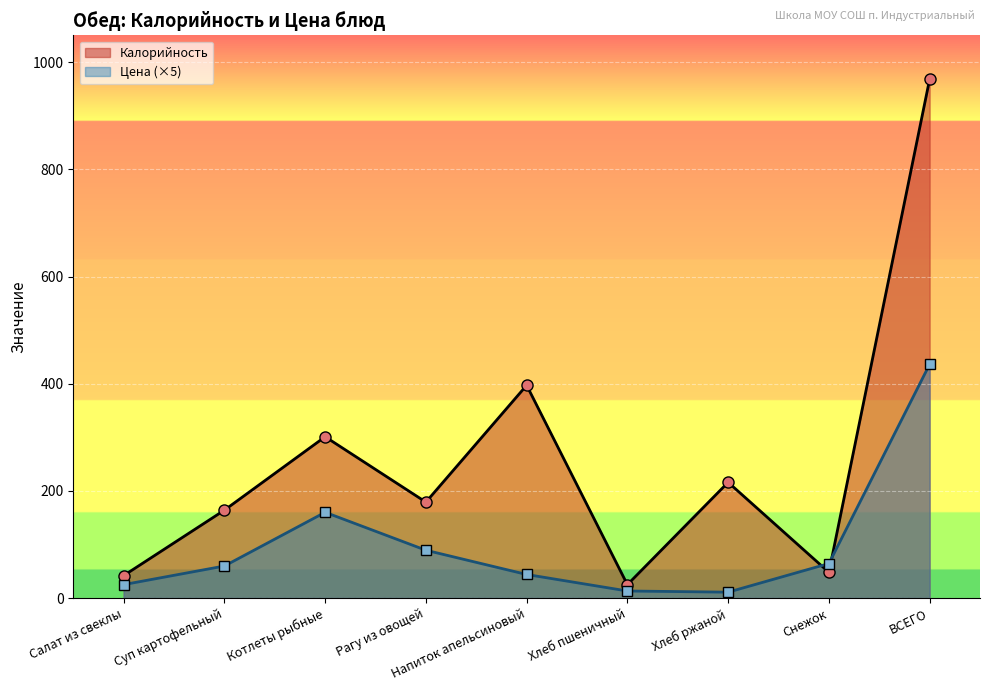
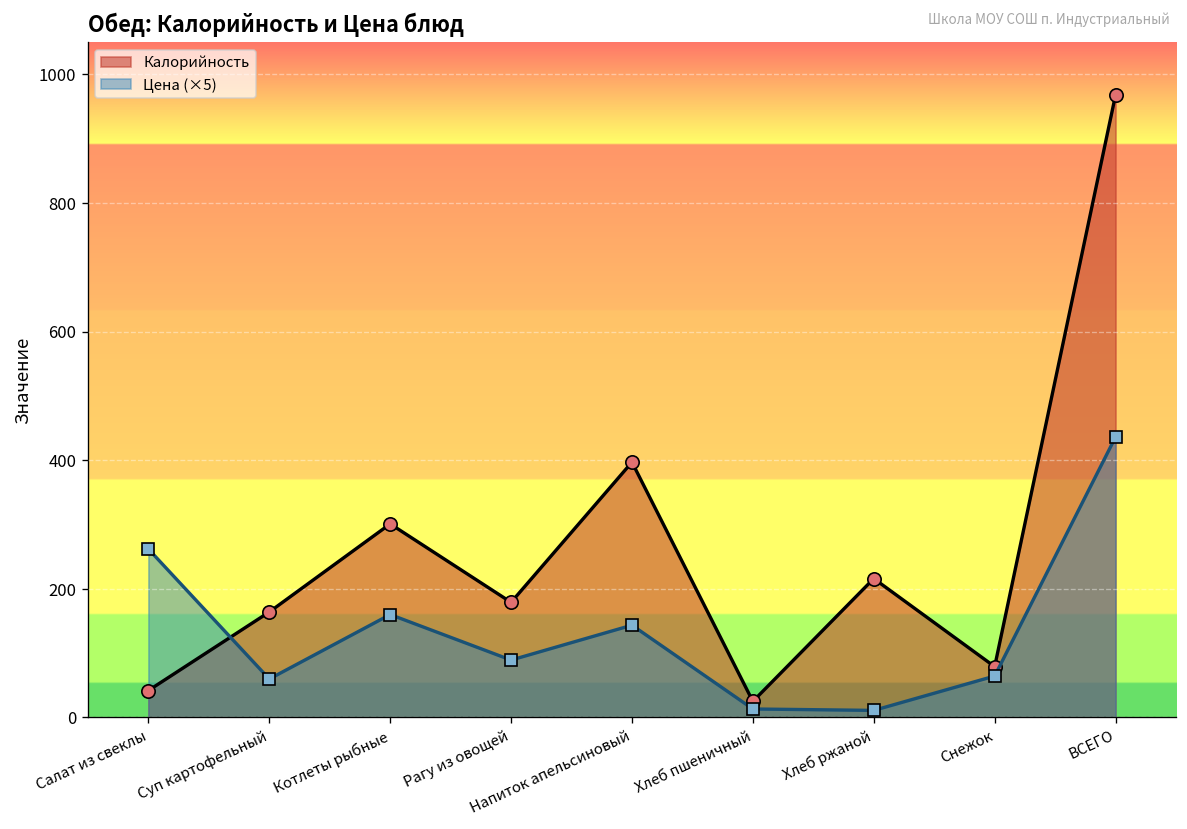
Цена (×5), Салат из свеклы: 30 -> 260
Цена (×5), Напиток апельсиновый: 40 -> 140
Калорийность, Снежок: 50 -> 80
